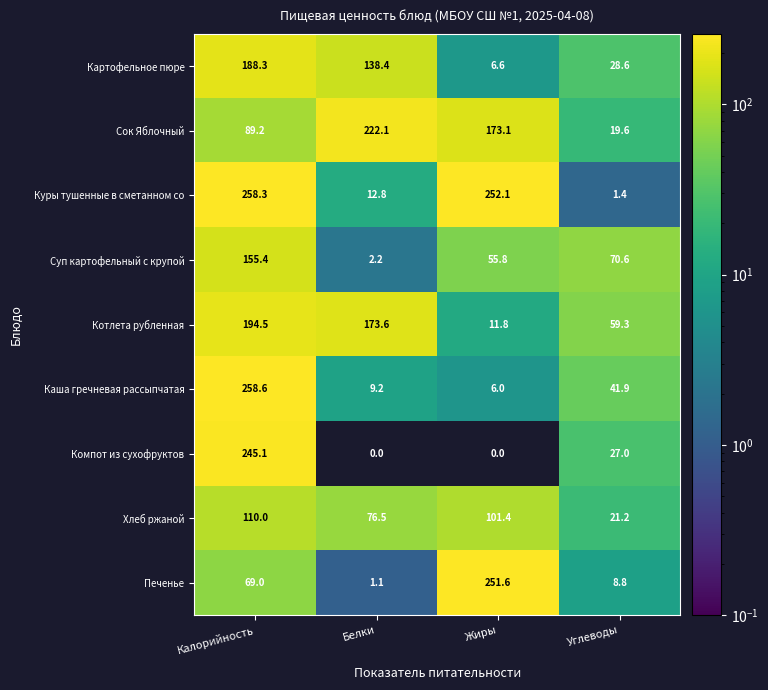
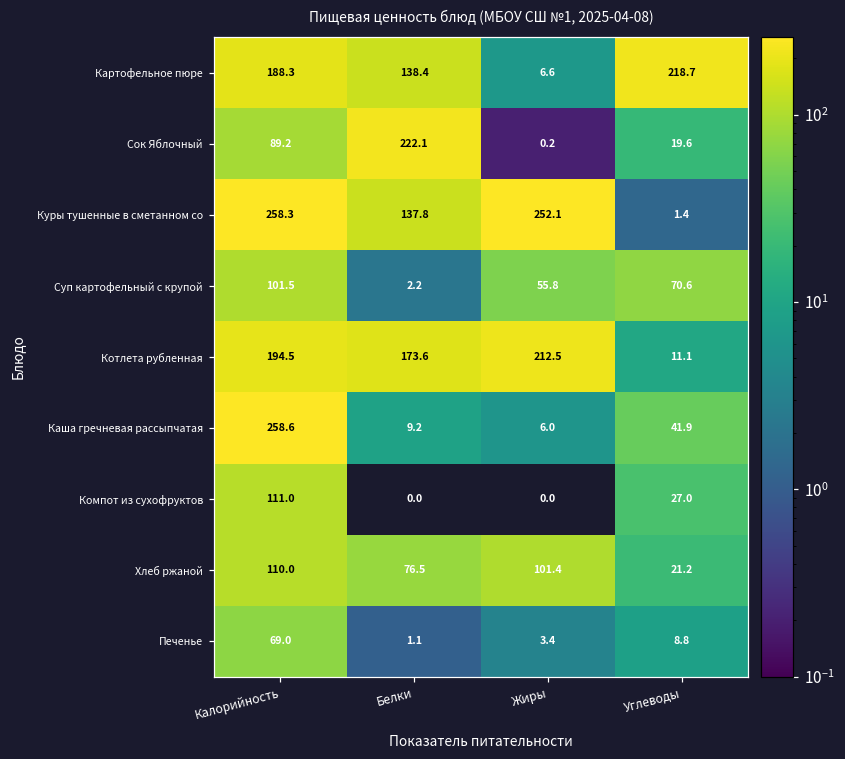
Картофельное пюре, Углеводы: 28.6 -> 218.7
Сок Яблочный, Жиры: 173.1 -> 0.2
Куры тушенные в сметанном со, Белки: 12.8 -> 137.8
Суп картофельный с крупой, Калорийность: 155.4 -> 101.5
Котлета рубленная, Жиры: 11.8 -> 212.5
Котлета рубленная, Углеводы: 59.3 -> 11.1
Компот из сухофруктов, Калорийность: 245.1 -> 111.0
Печенье, Жиры: 251.6 -> 3.4
